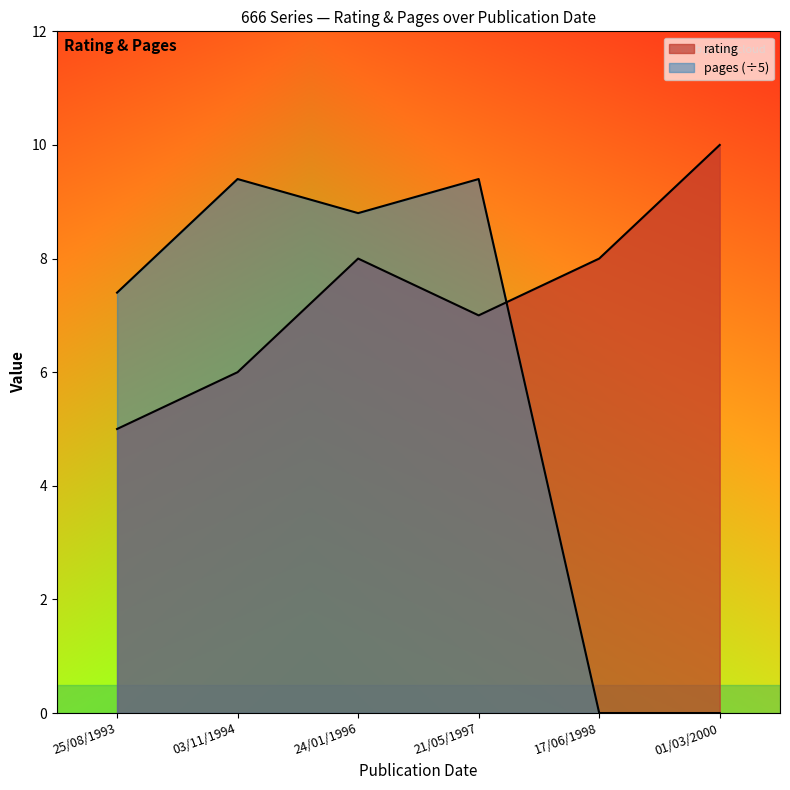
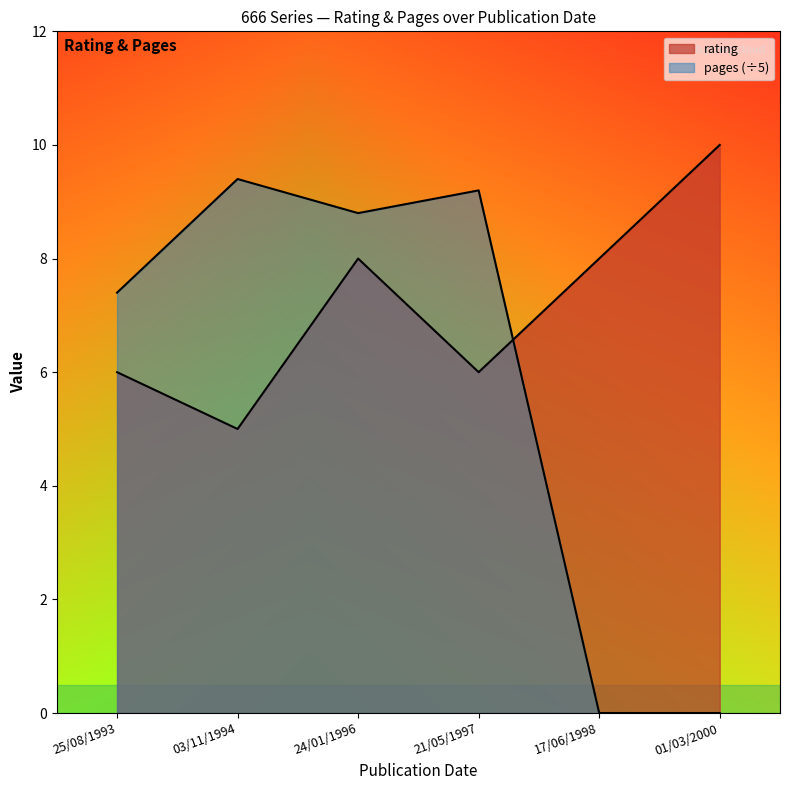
rating, 25/08/1993: 5 -> 6
rating, 03/11/1994: 6 -> 5
rating, 21/05/1997: 7 -> 6
pages (÷5), 21/05/1997: 9.4 -> 9.2
